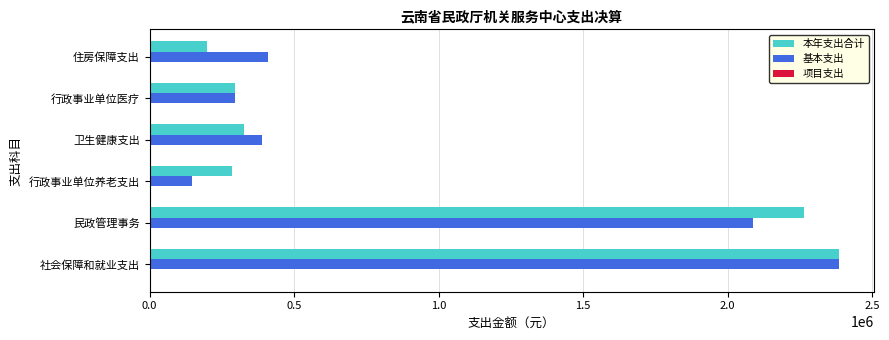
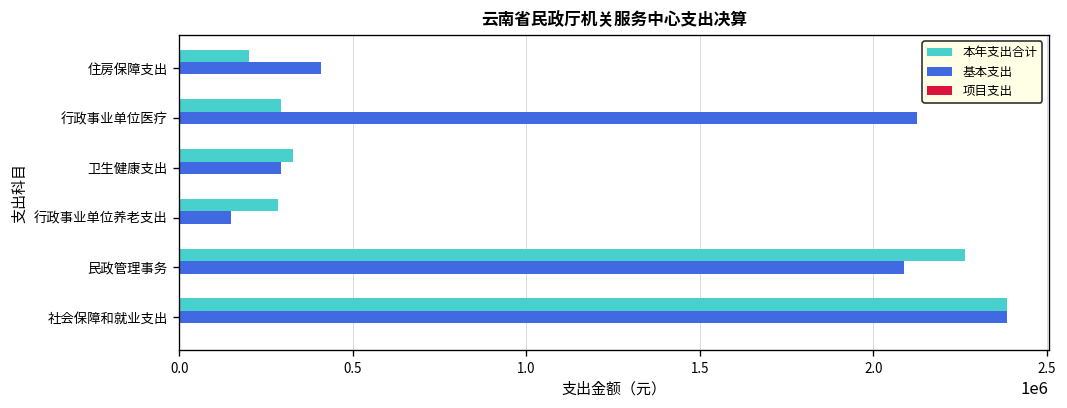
基本支出, 行政事业单位医疗: 290000 -> 2130000
基本支出, 卫生健康支出: 390000 -> 290000
